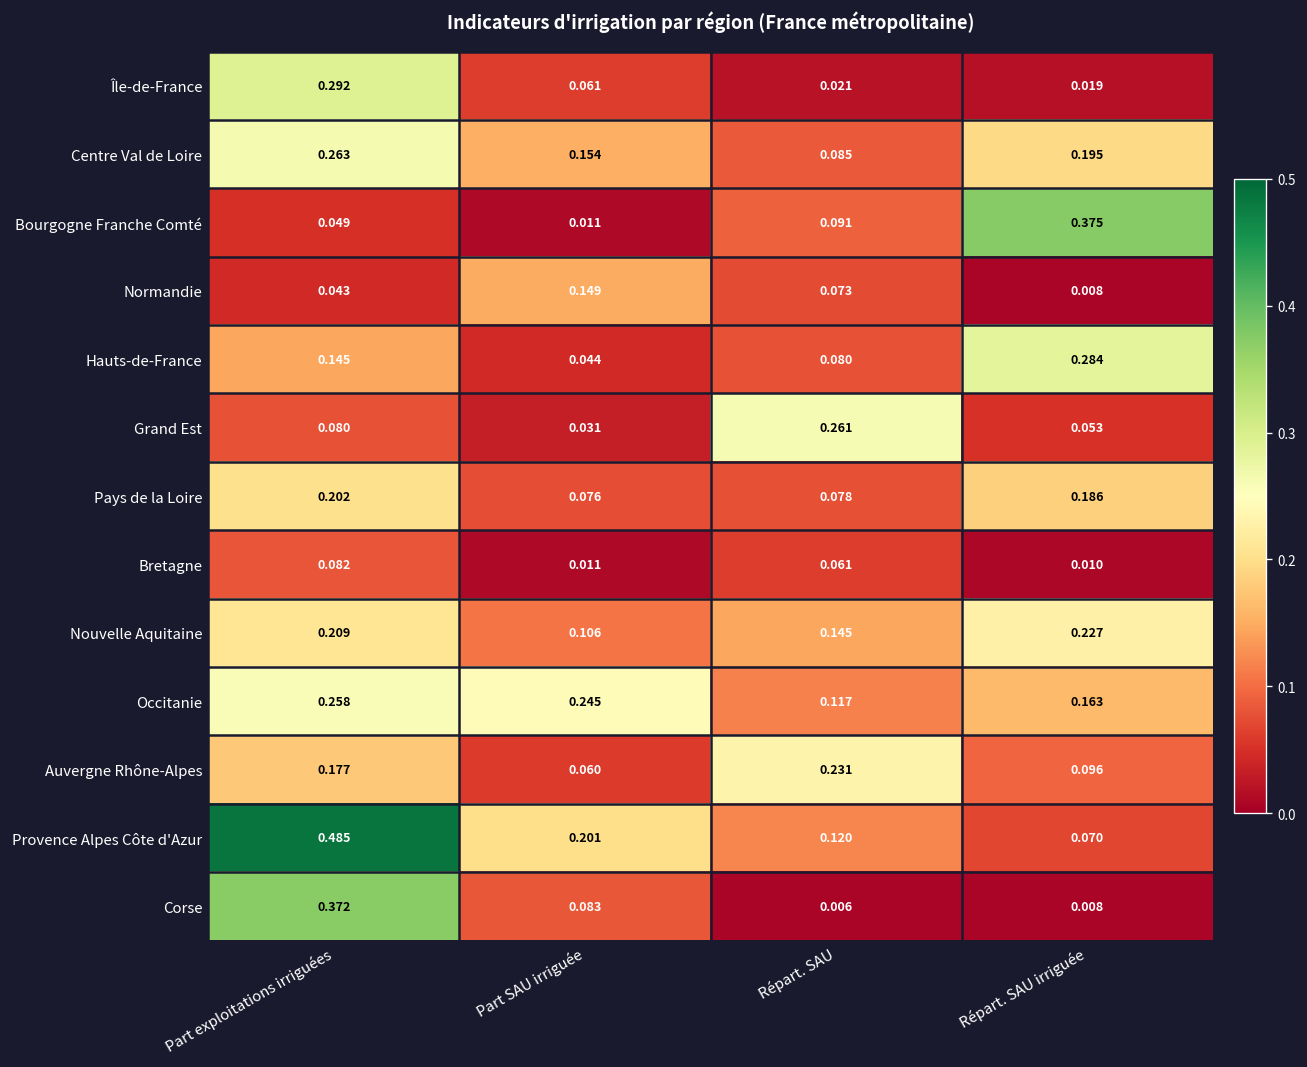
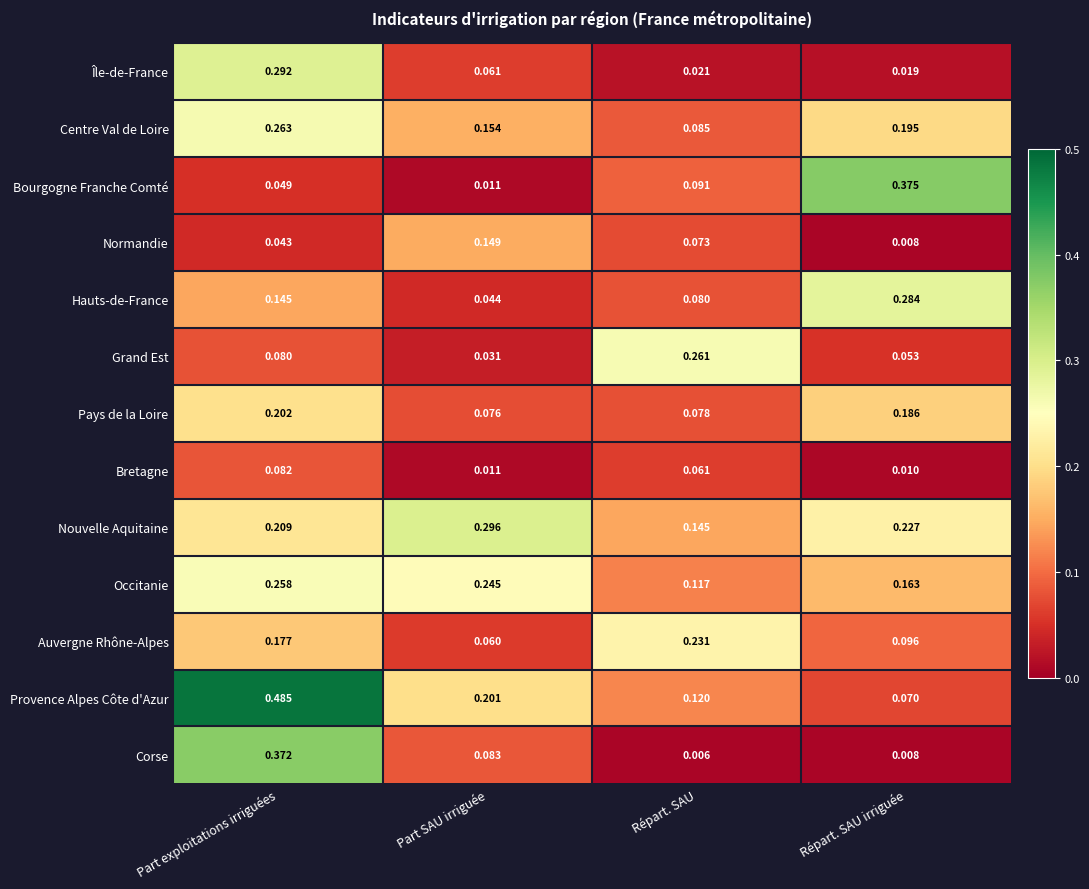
Nouvelle Aquitaine, Part SAU irriguée: 0.106 -> 0.296
